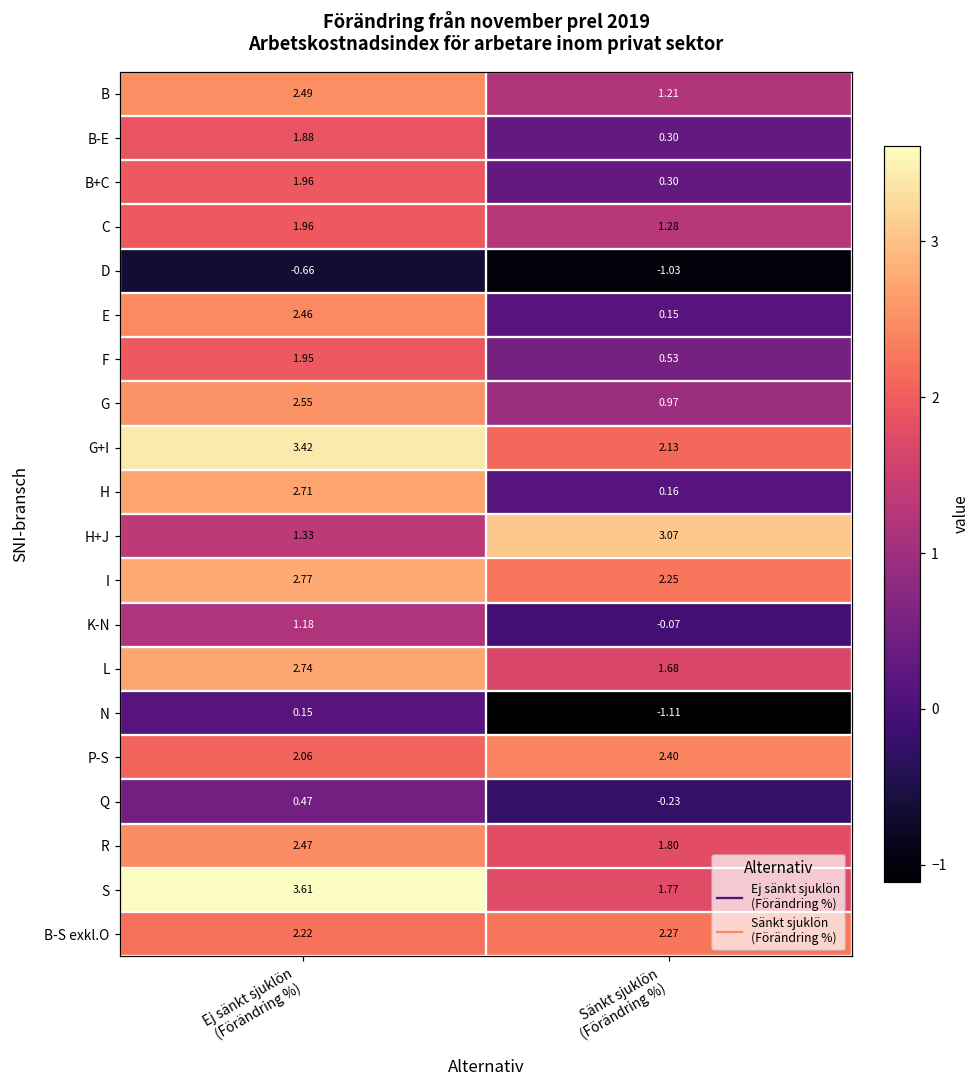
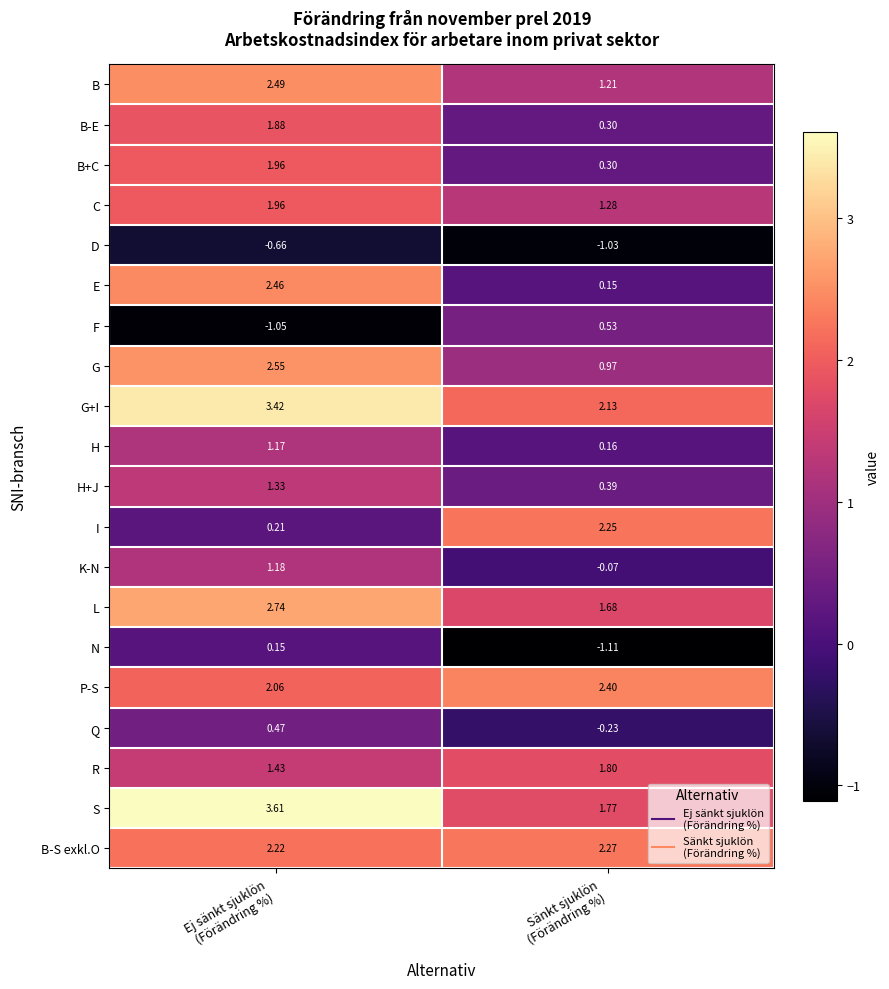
F, Ej sänkt sjuklön (Förändring %): 1.95 -> -1.05
H, Ej sänkt sjuklön (Förändring %): 2.71 -> 1.17
H+J, Sänkt sjuklön (Förändring %): 3.07 -> 0.39
I, Ej sänkt sjuklön (Förändring %): 2.77 -> 0.21
R, Ej sänkt sjuklön (Förändring %): 2.47 -> 1.43
